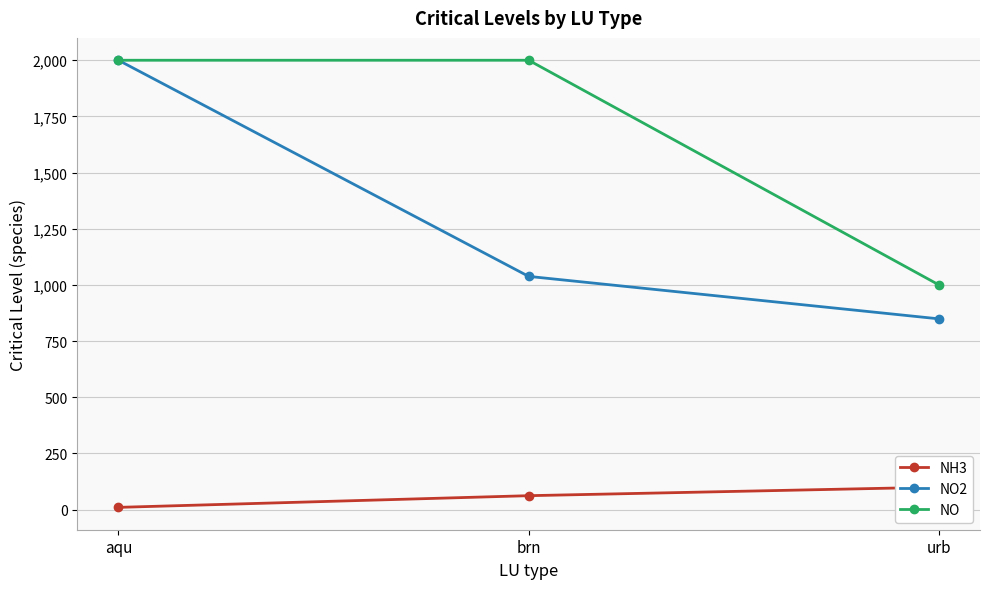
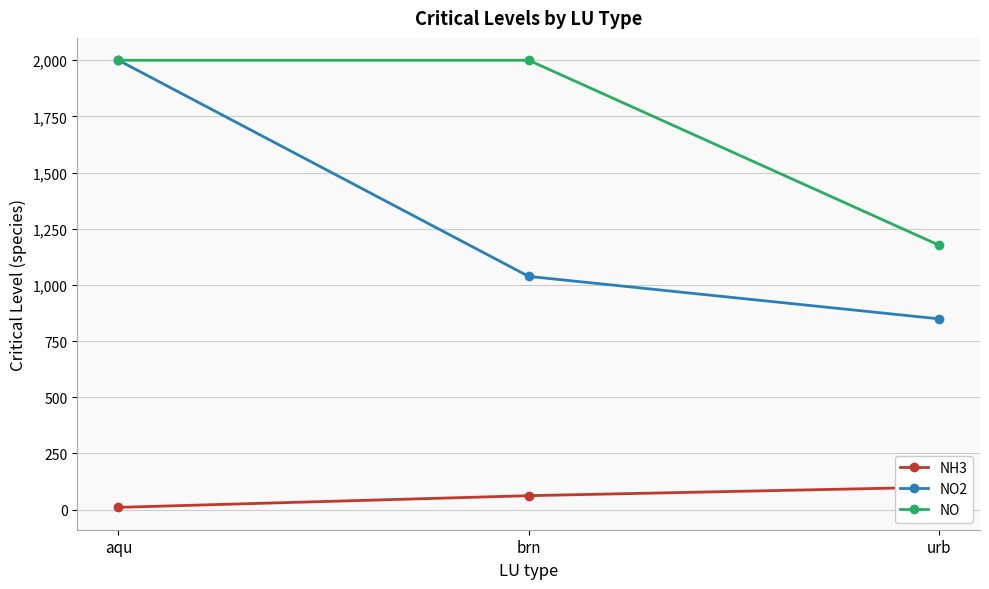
NO, urb: 1,000 -> 1,180
